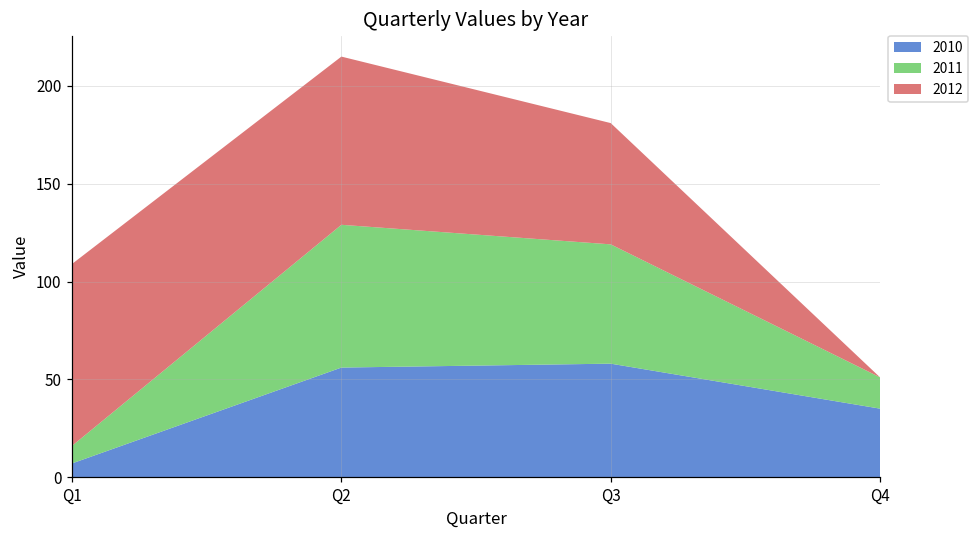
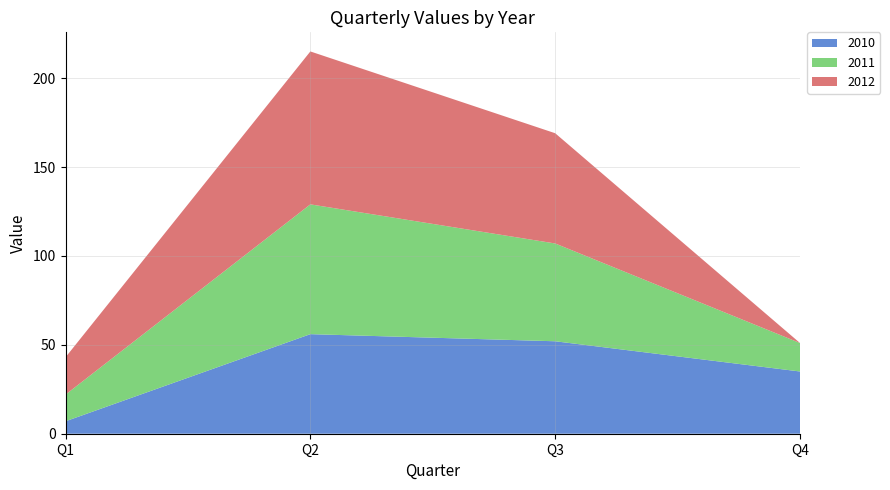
2011, Q1: 9 -> 15
2012, Q1: 93 -> 21
2010, Q3: 58 -> 52
2011, Q3: 61 -> 55
